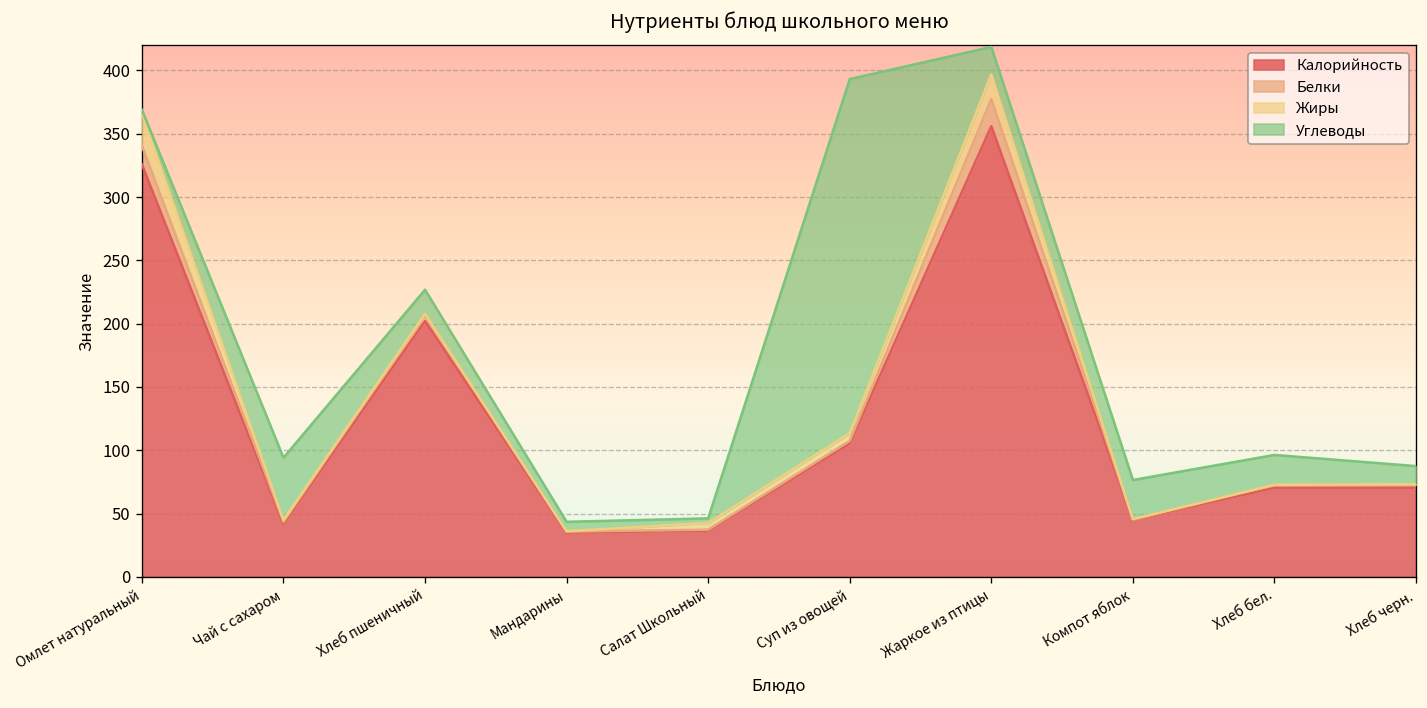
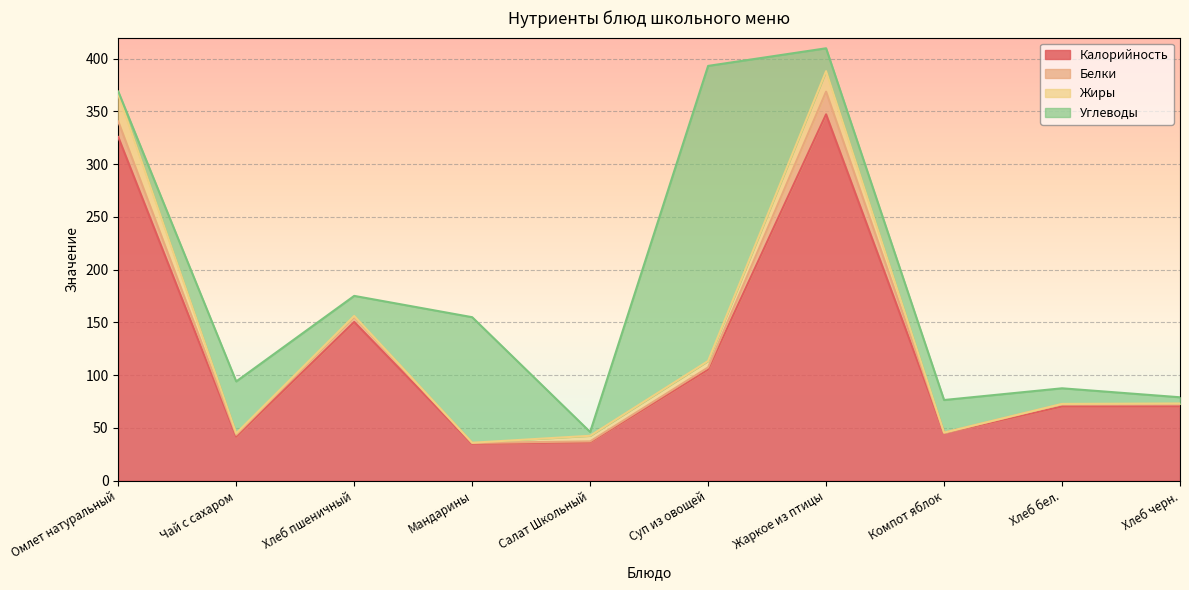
Калорийность, Хлеб пшеничный: 202 -> 151
Углеводы, Мандарины: 8 -> 119
Калорийность, Жаркое из птицы: 356 -> 347
Углеводы, Хлеб бел.: 24 -> 15
Углеводы, Хлеб черн.: 14 -> 6
